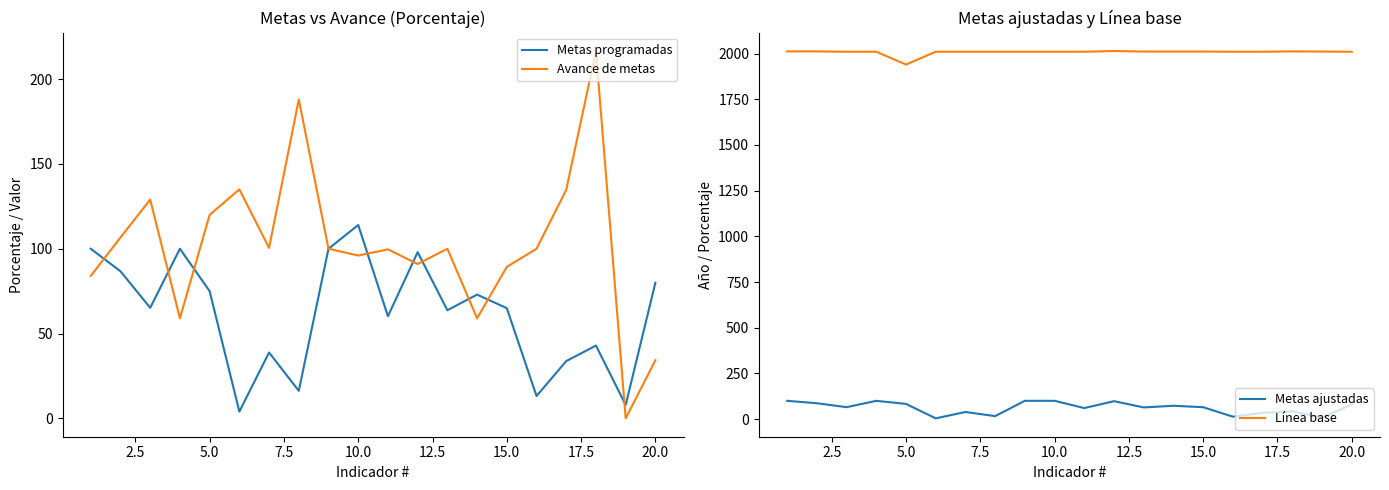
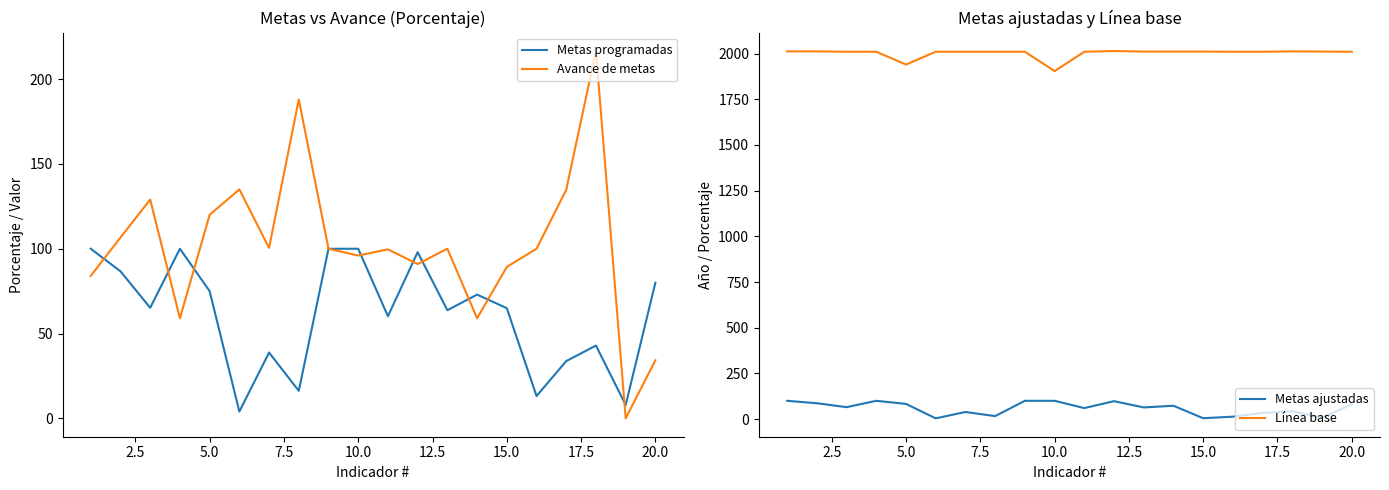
Metas vs Avance (Porcentaje), Metas programadas, 10.0: 114 -> 100
Metas ajustadas y Línea base, Línea base, 10.0: 2010 -> 1900
Metas ajustadas y Línea base, Metas ajustadas, 15.0: 60 -> 0
